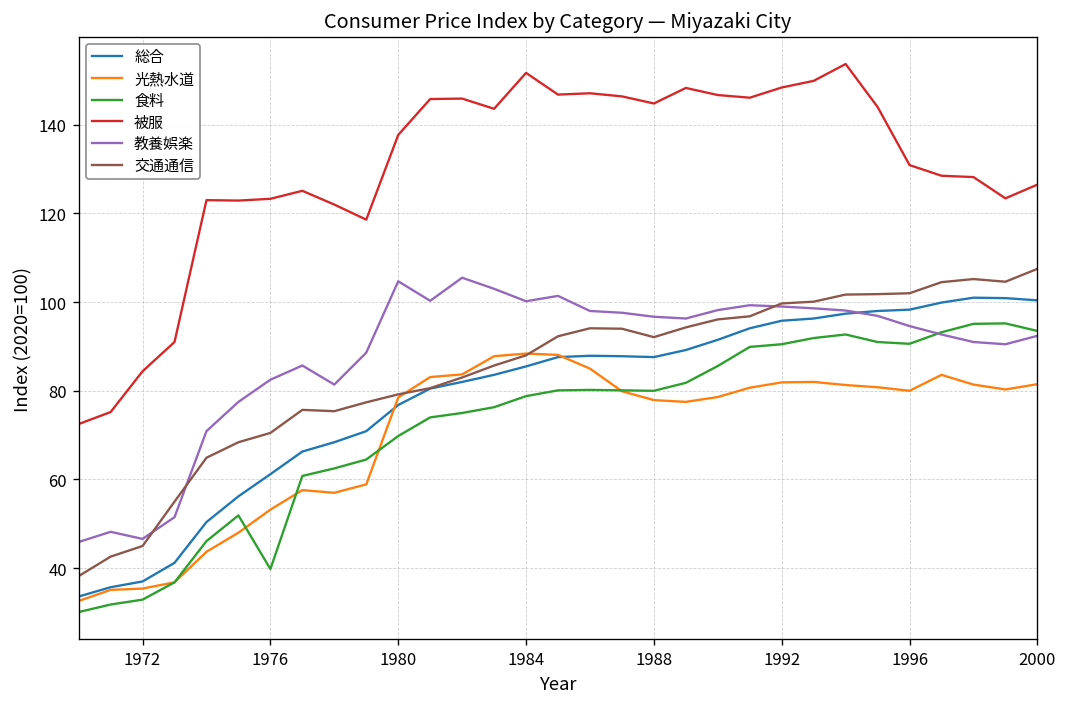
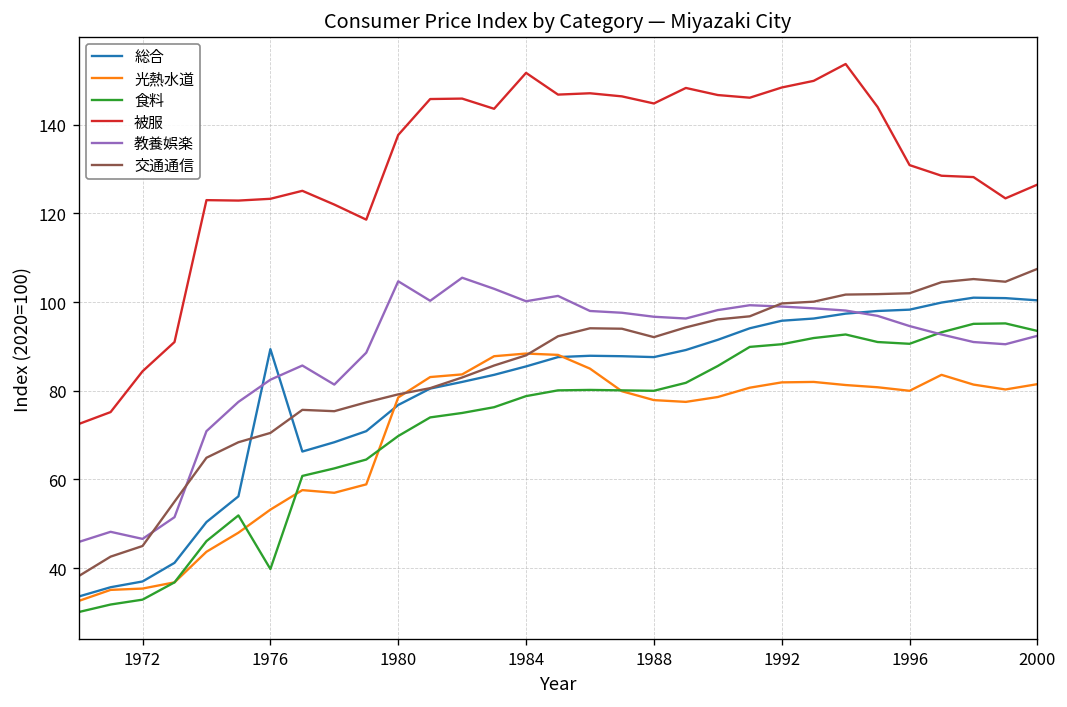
総合, 1976: 61 -> 89
